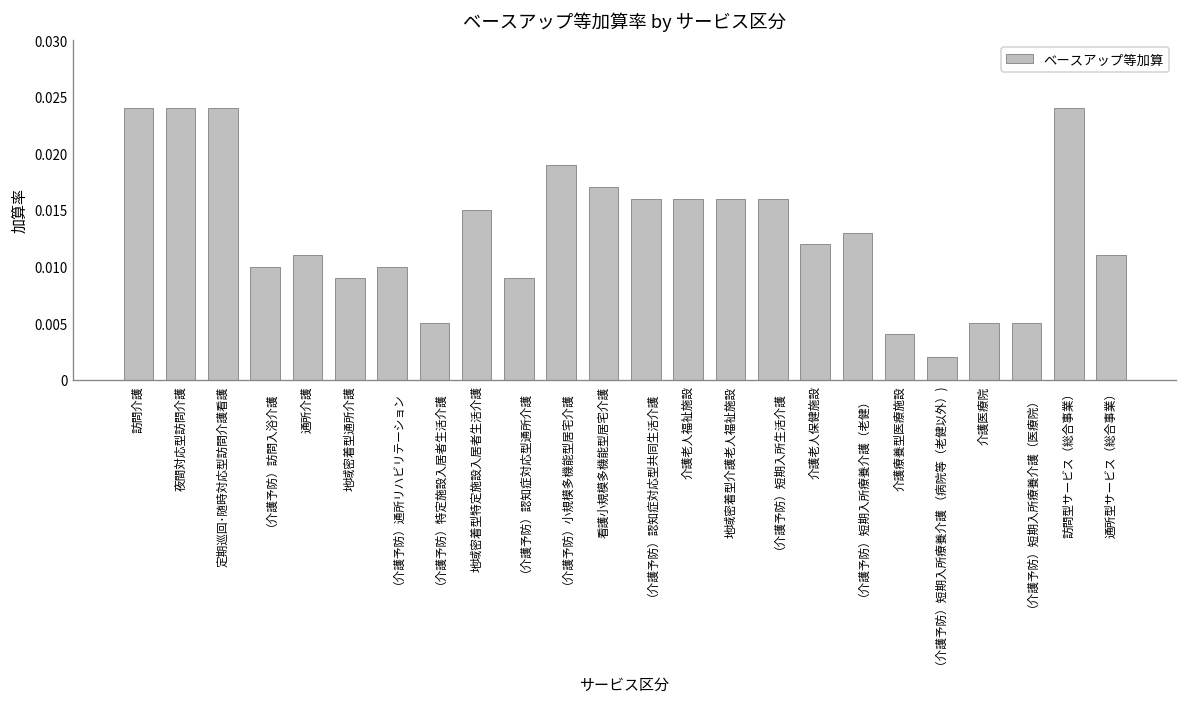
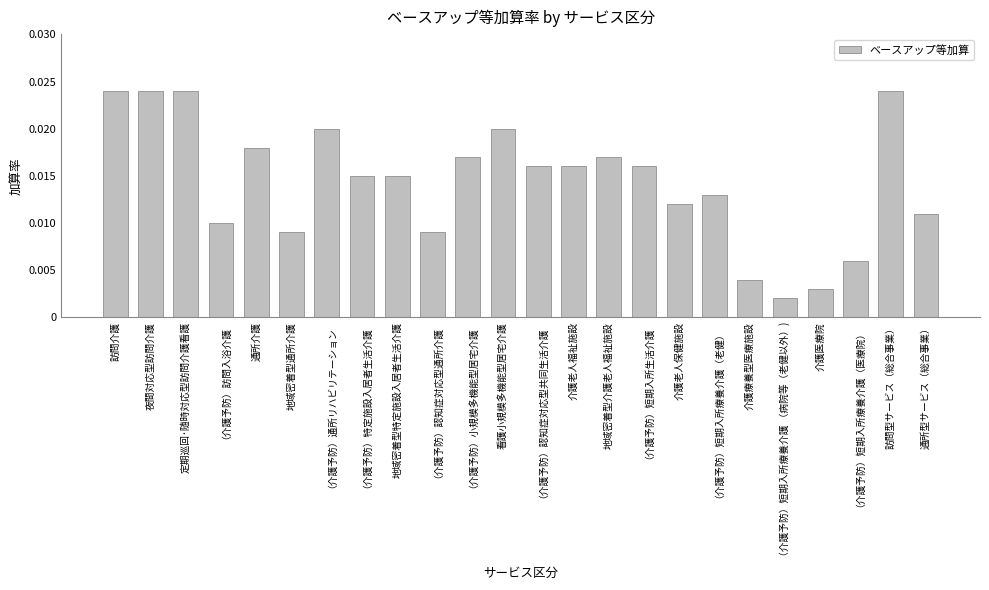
通所介護: 0.011 -> 0.018
（介護予防）通所リハビリテーション: 0.01 -> 0.02
（介護予防）特定施設入居者生活介護: 0.005 -> 0.015
（介護予防）小規模多機能型居宅介護: 0.019 -> 0.017
看護小規模多機能型居宅介護: 0.017 -> 0.020
地域密着型介護老人福祉施設: 0.016 -> 0.017
介護医療院: 0.005 -> 0.003
（介護予防）短期入所療養介護（医療院）: 0.005 -> 0.006
